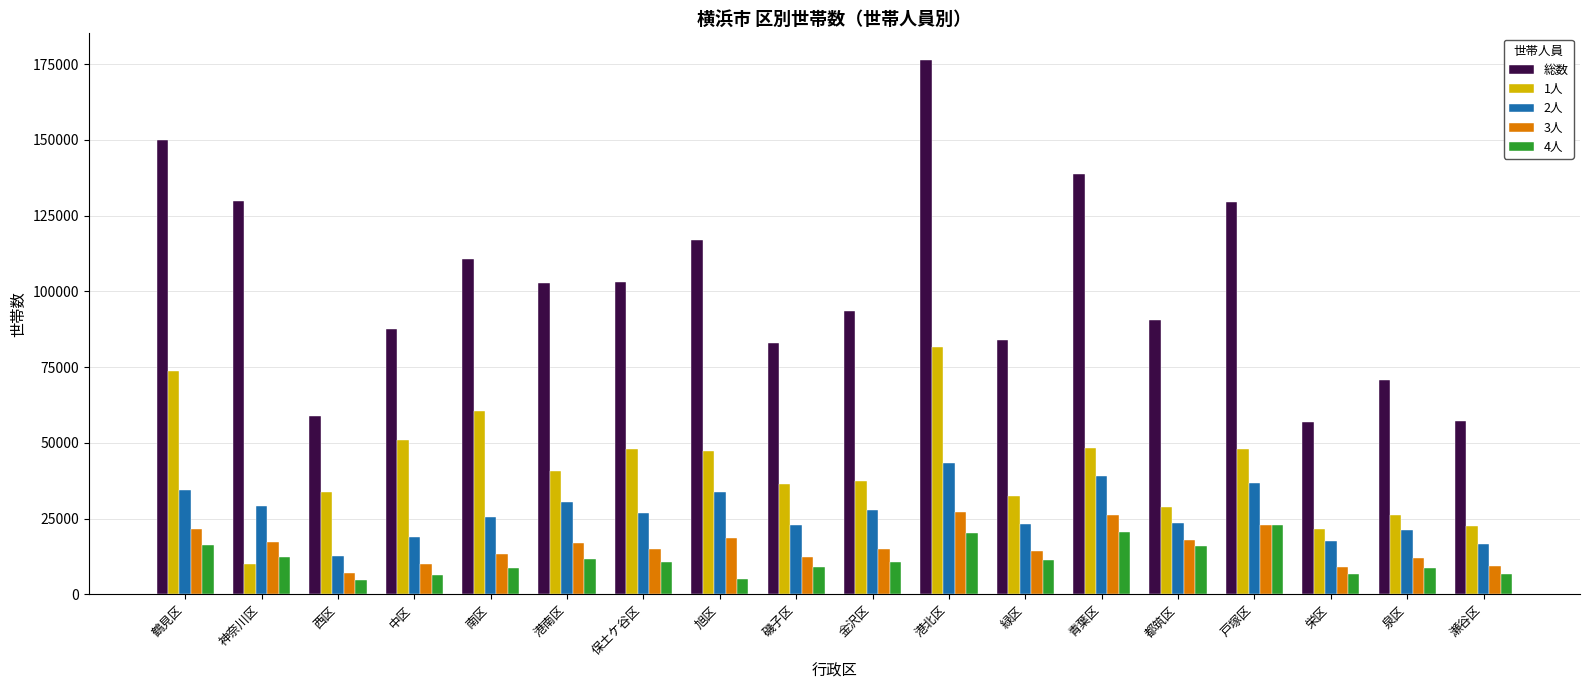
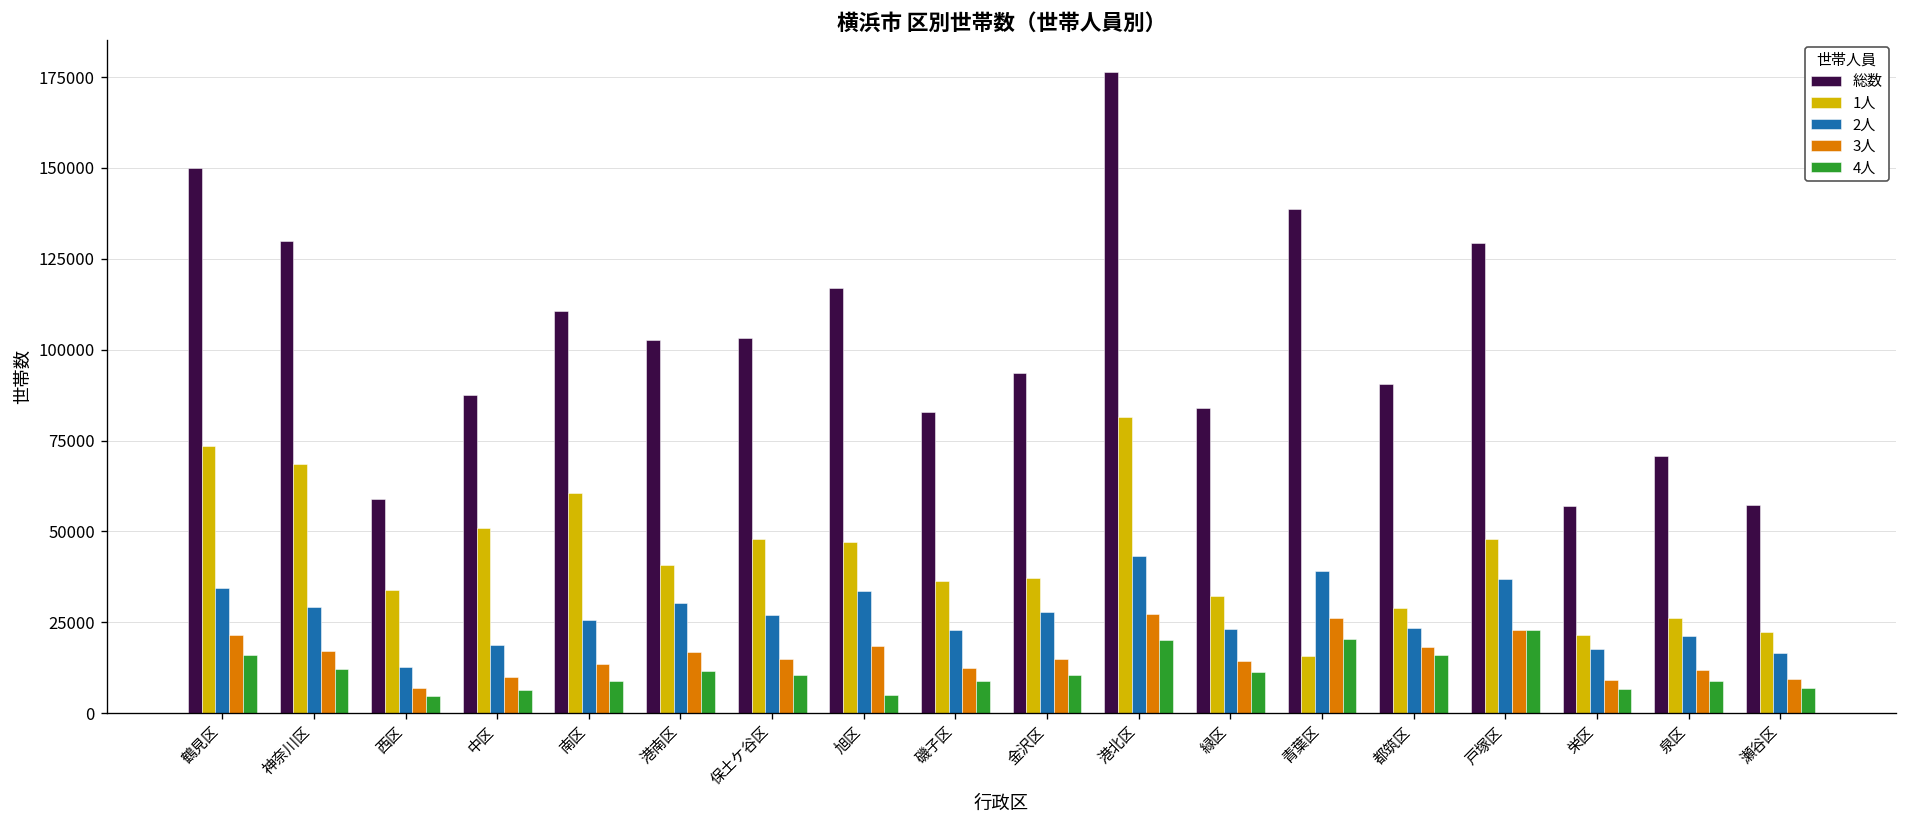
1人, 神奈川区: 10000 -> 69000
1人, 青葉区: 48000 -> 16000
